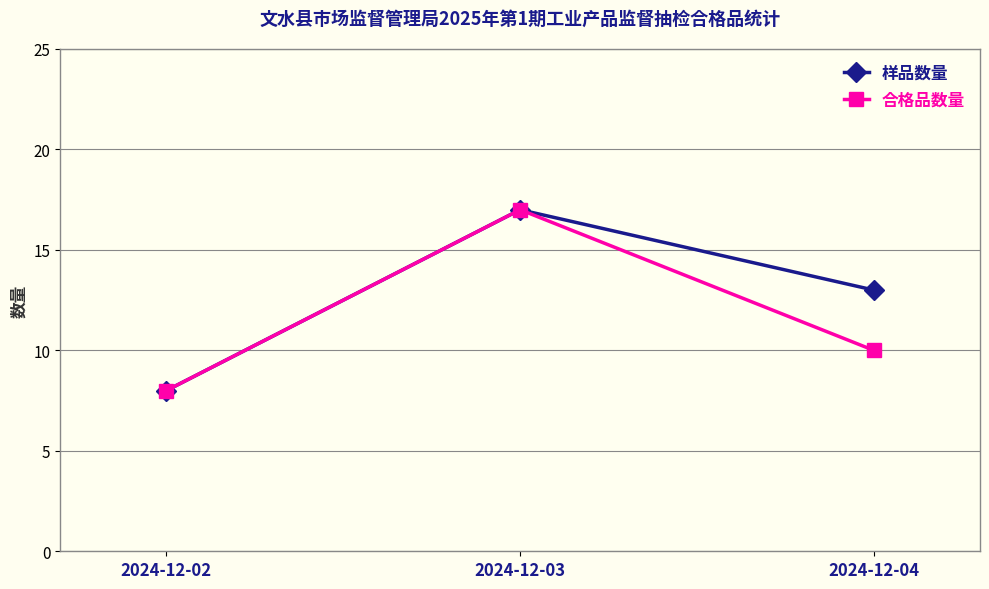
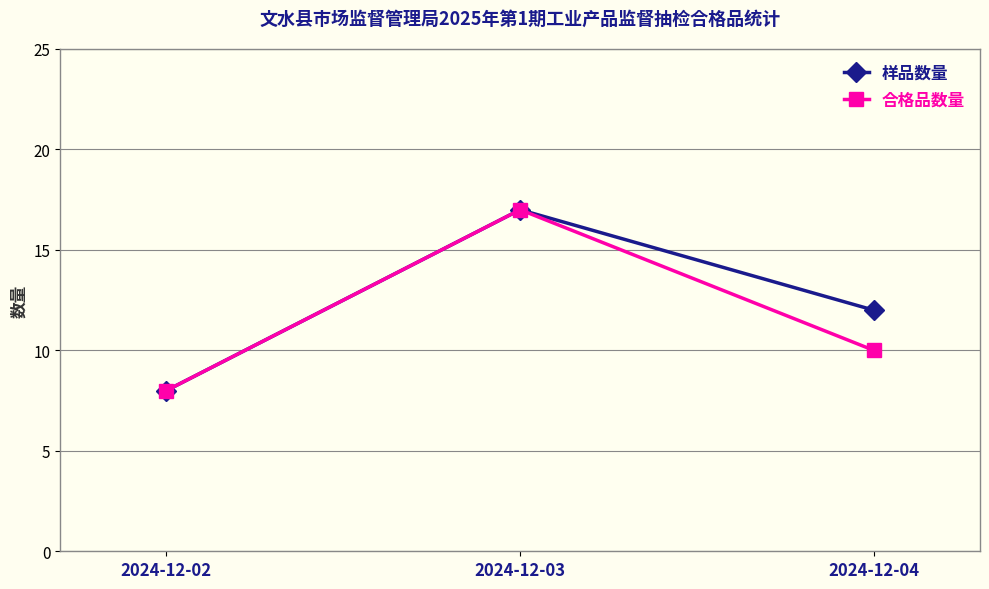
样品数量, 2024-12-04: 13 -> 12
